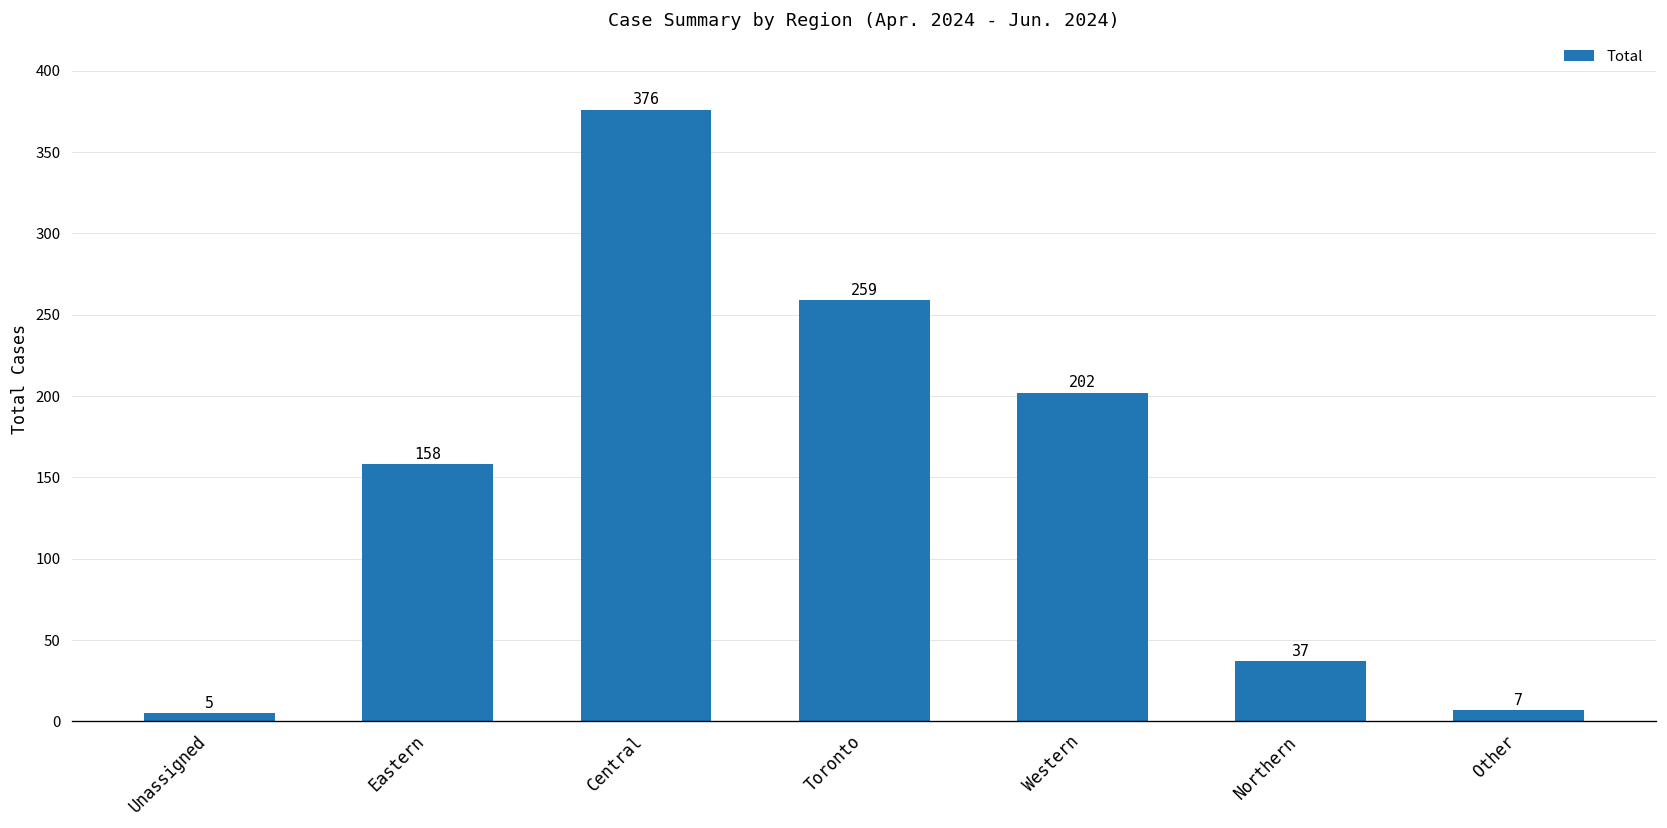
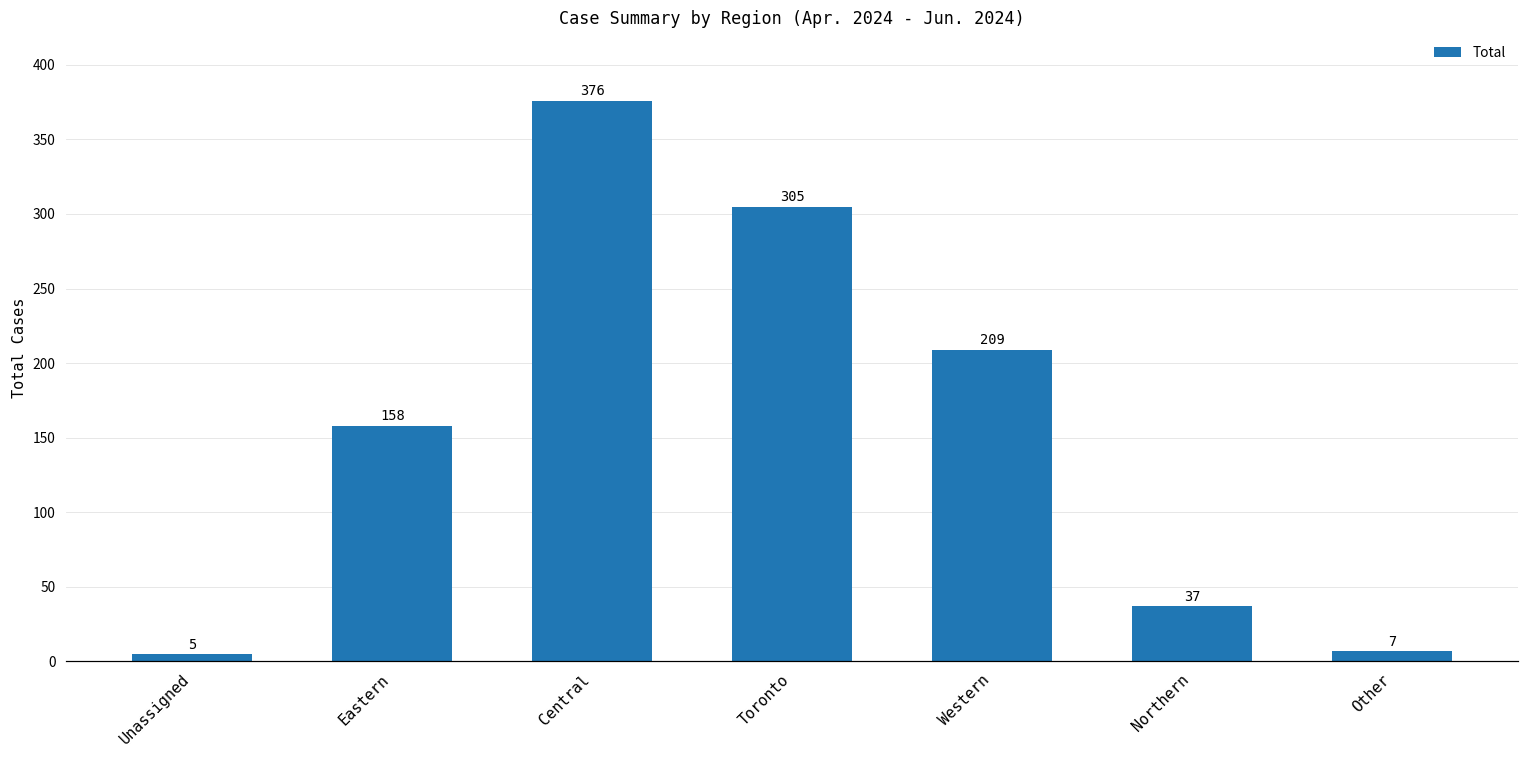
Toronto: 259 -> 305
Western: 202 -> 209
